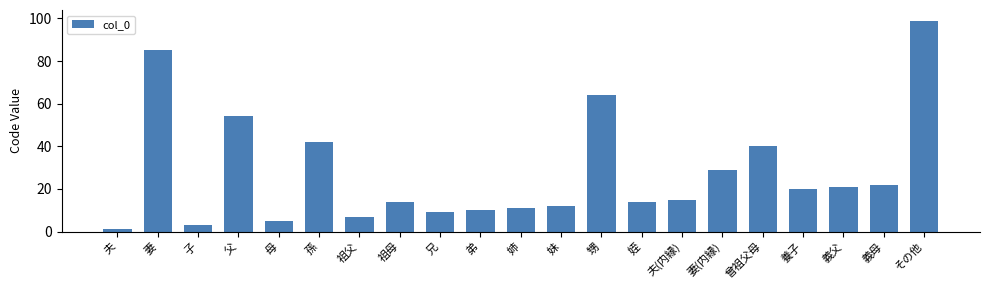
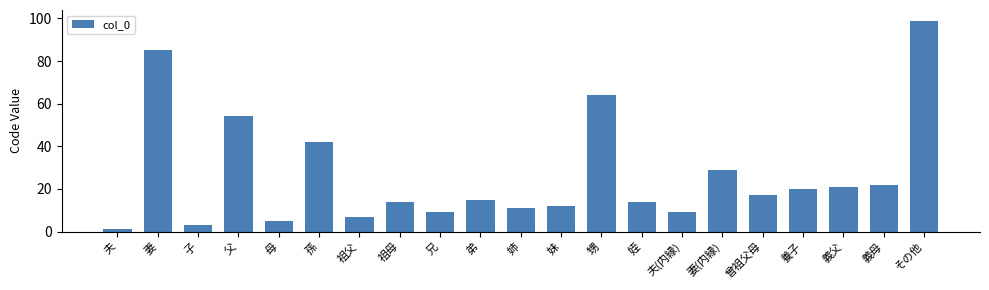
弟: 10 -> 15
夫(内縁): 15 -> 9
曾祖父母: 40 -> 17
